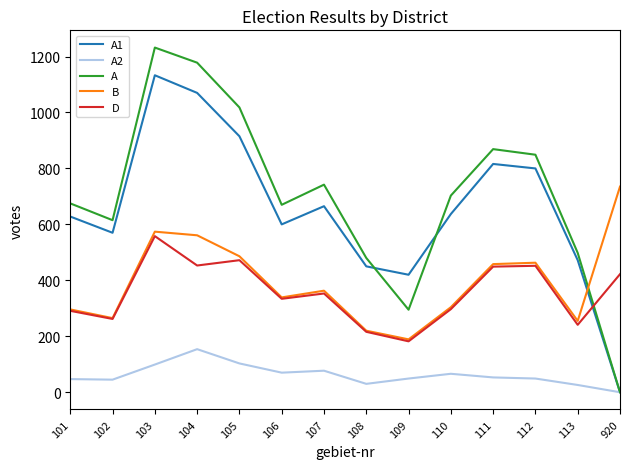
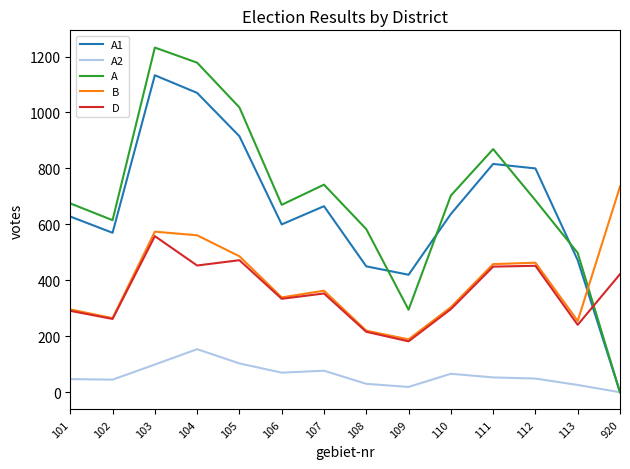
A, 108: 480 -> 580
A2, 109: 50 -> 20
A, 112: 850 -> 690
